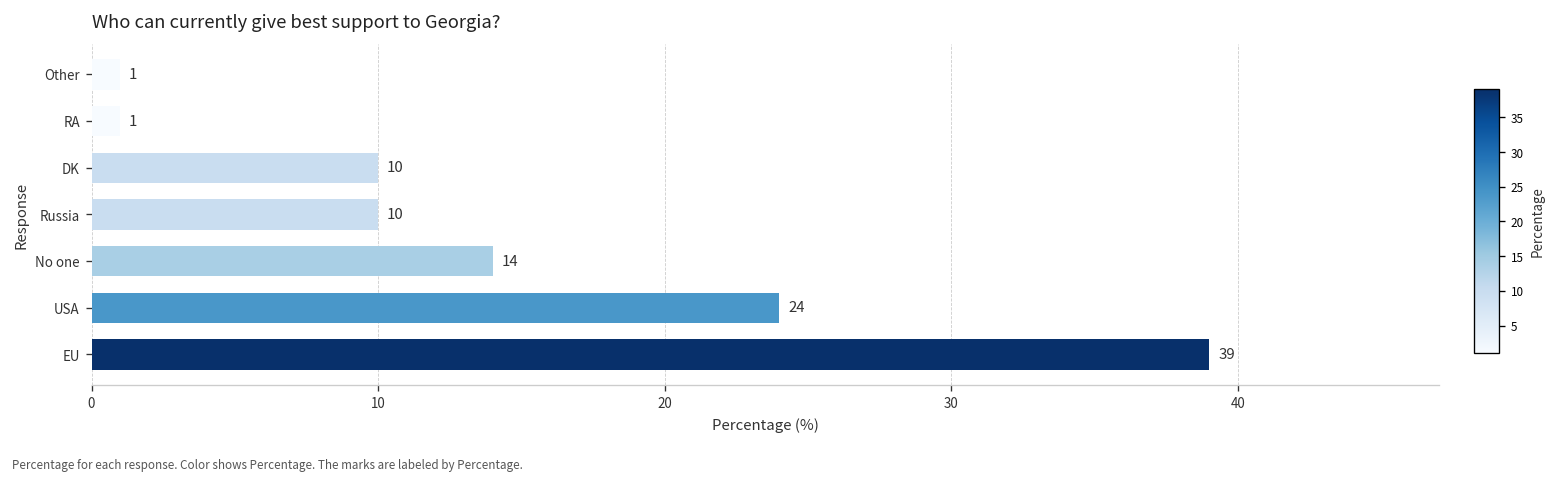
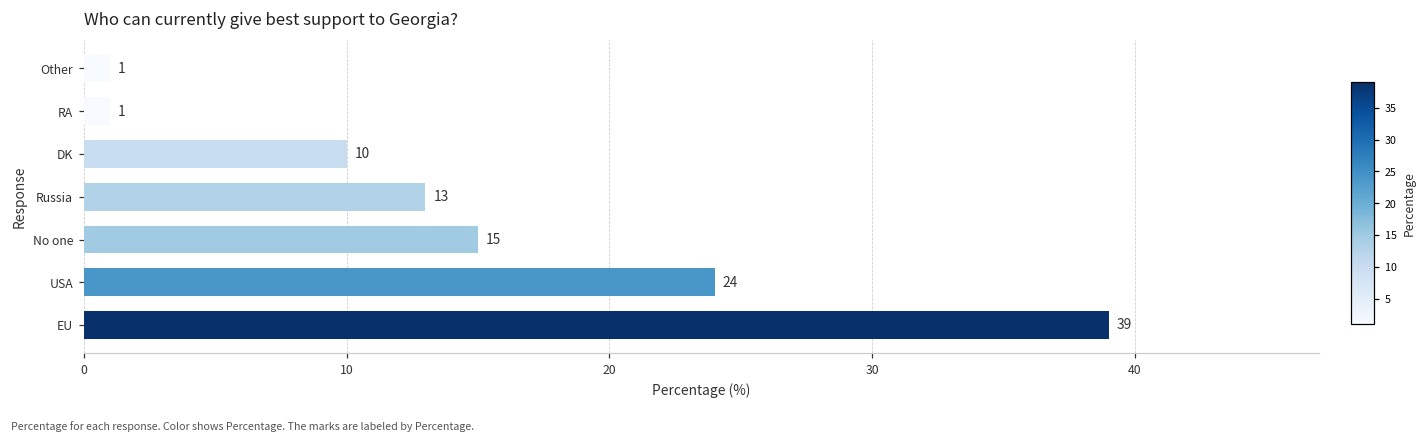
Russia: 10 -> 13
No one: 14 -> 15
